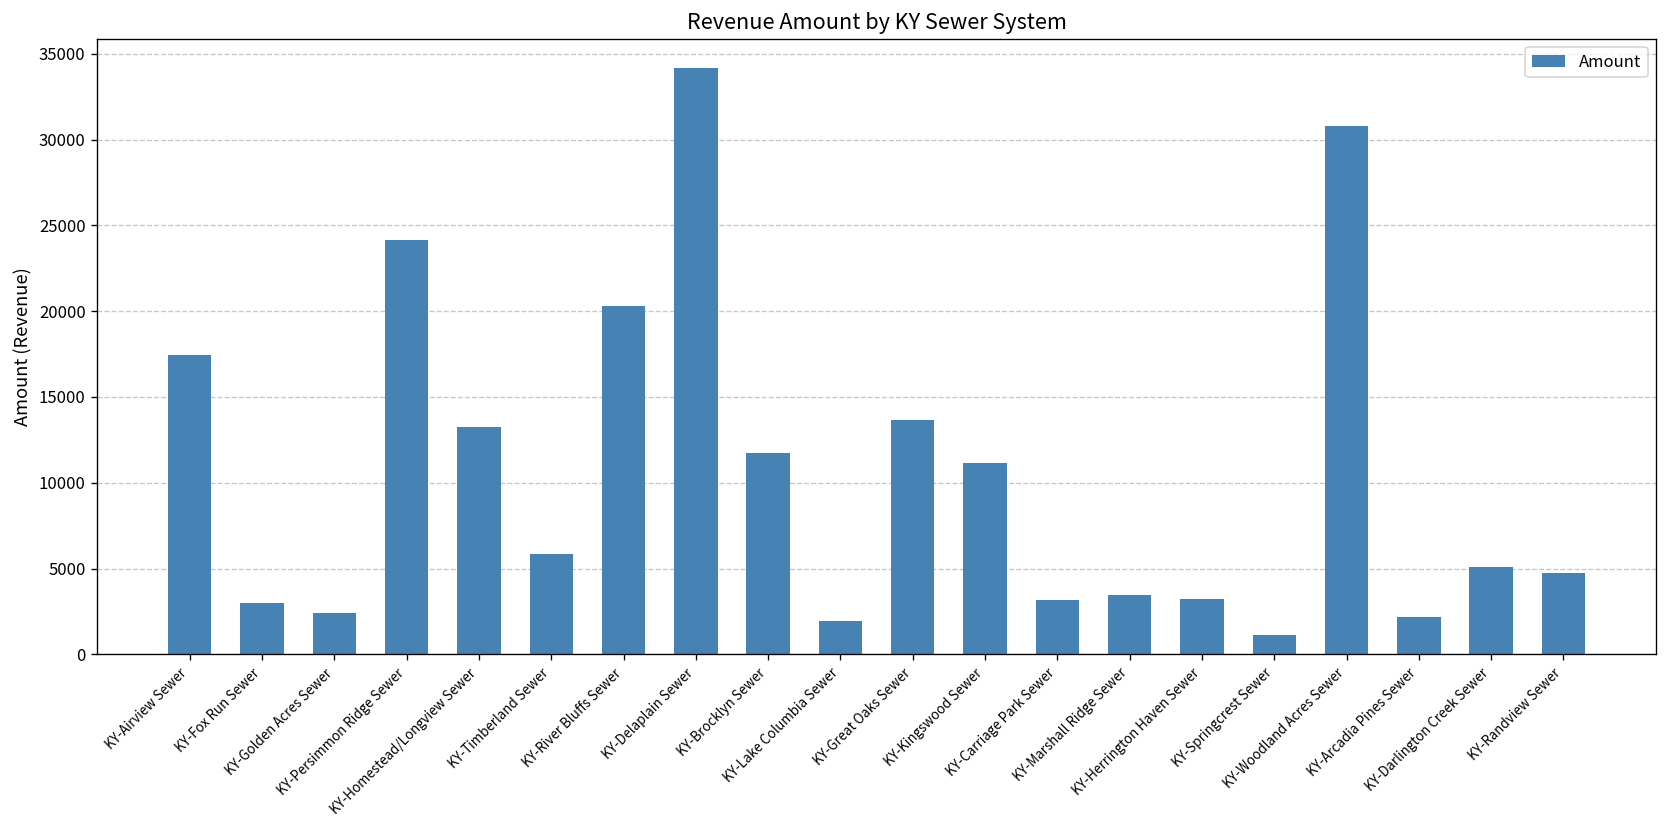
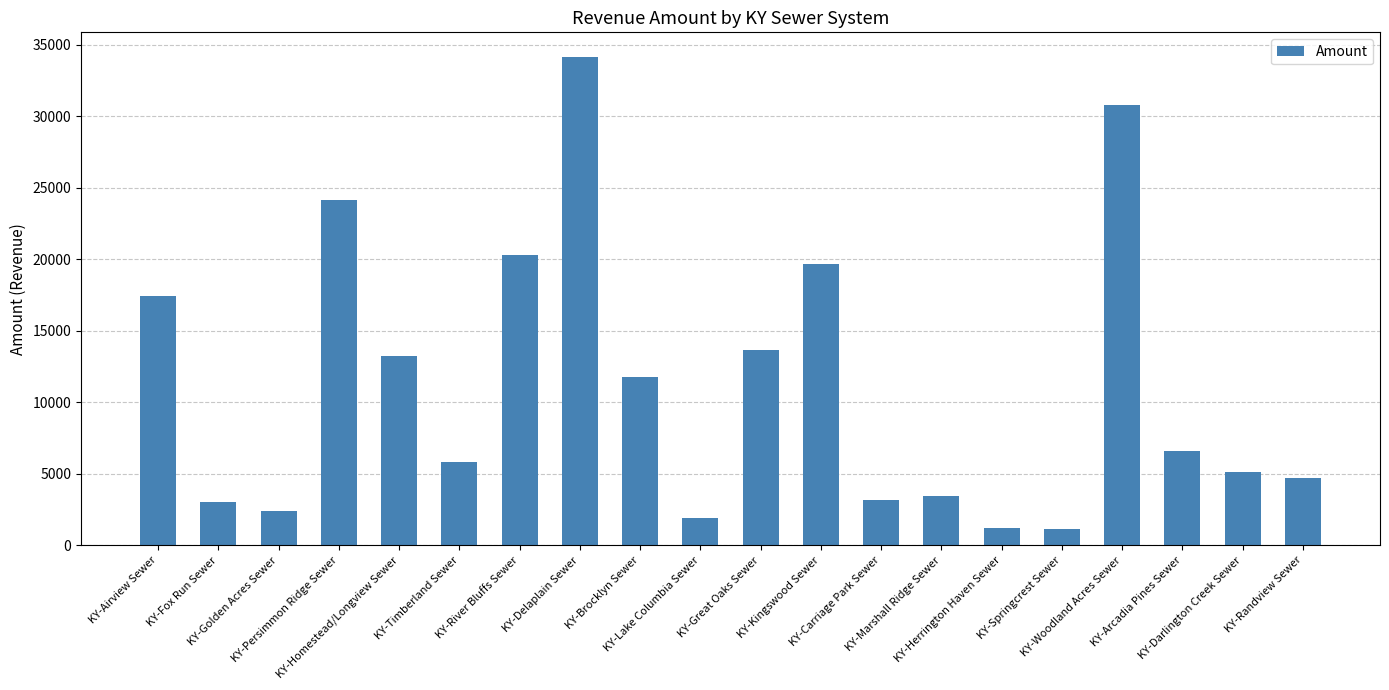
KY-Kingswood Sewer: 11200 -> 19700
KY-Herrington Haven Sewer: 3200 -> 1200
KY-Arcadia Pines Sewer: 2100 -> 6600
